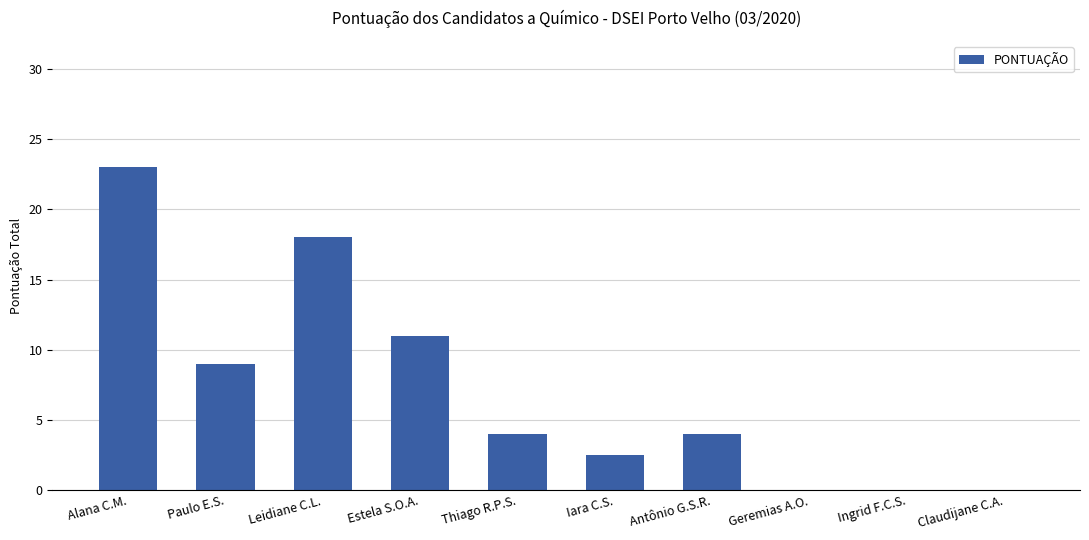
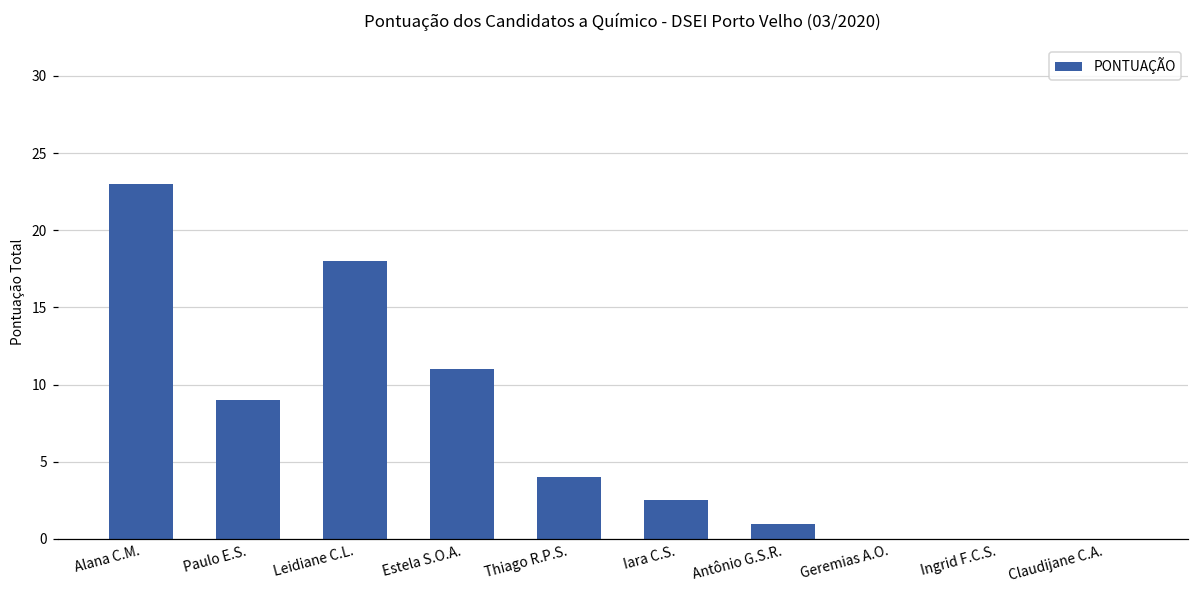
Antônio G.S.R.: 4 -> 1
